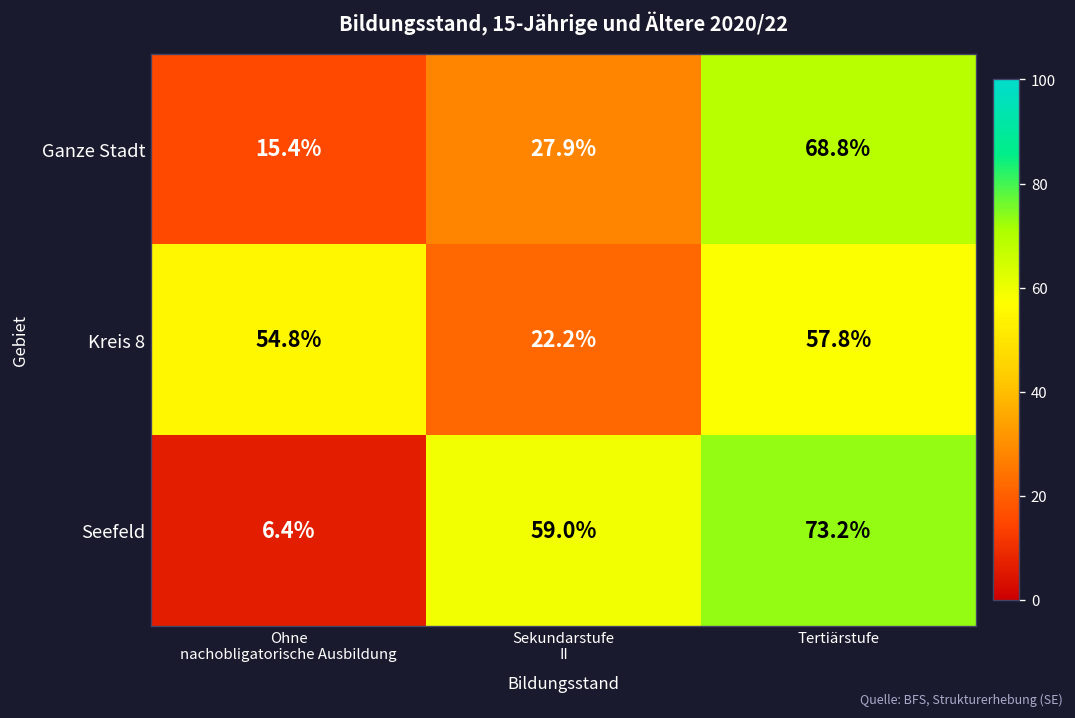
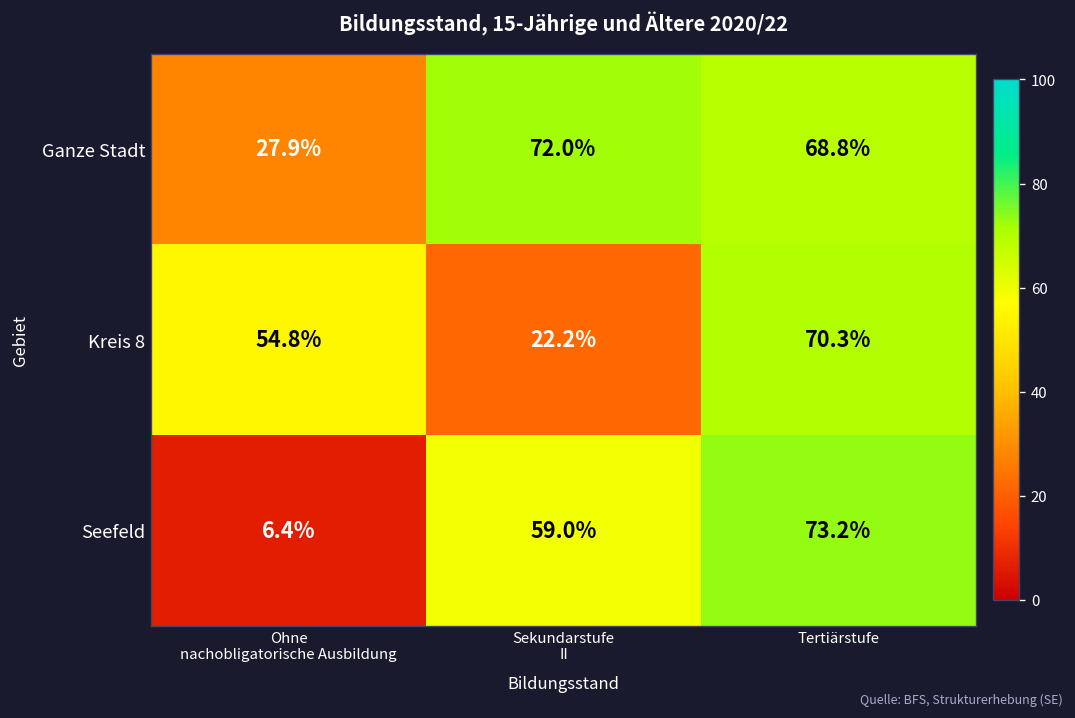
Ganze Stadt, Ohne nachobligatorische Ausbildung: 15.4% -> 27.9%
Ganze Stadt, Sekundarstufe II: 27.9% -> 72.0%
Kreis 8, Tertiärstufe: 57.8% -> 70.3%
